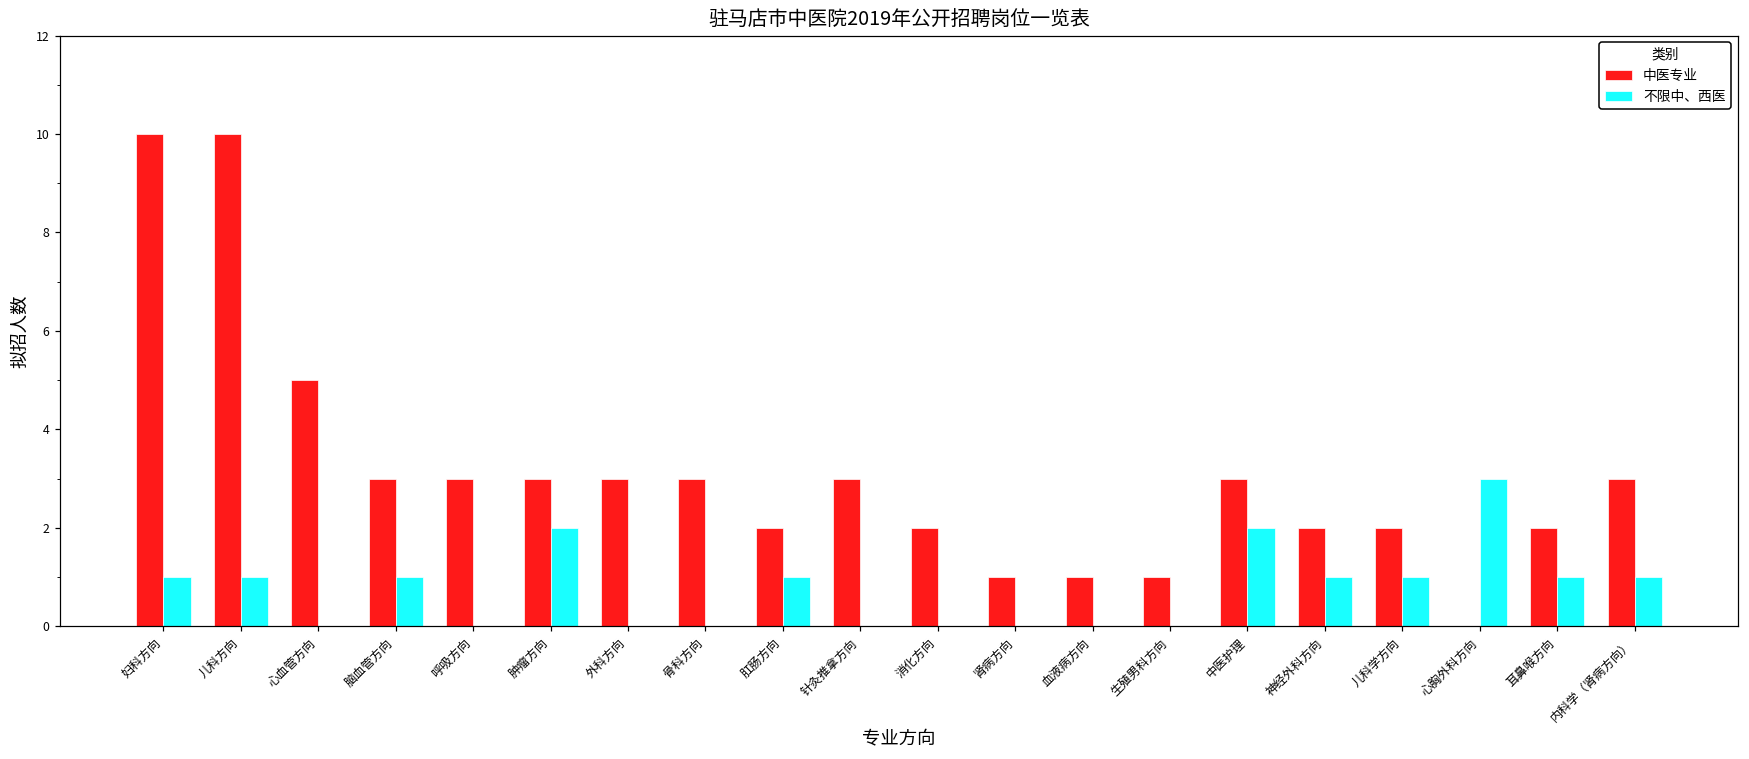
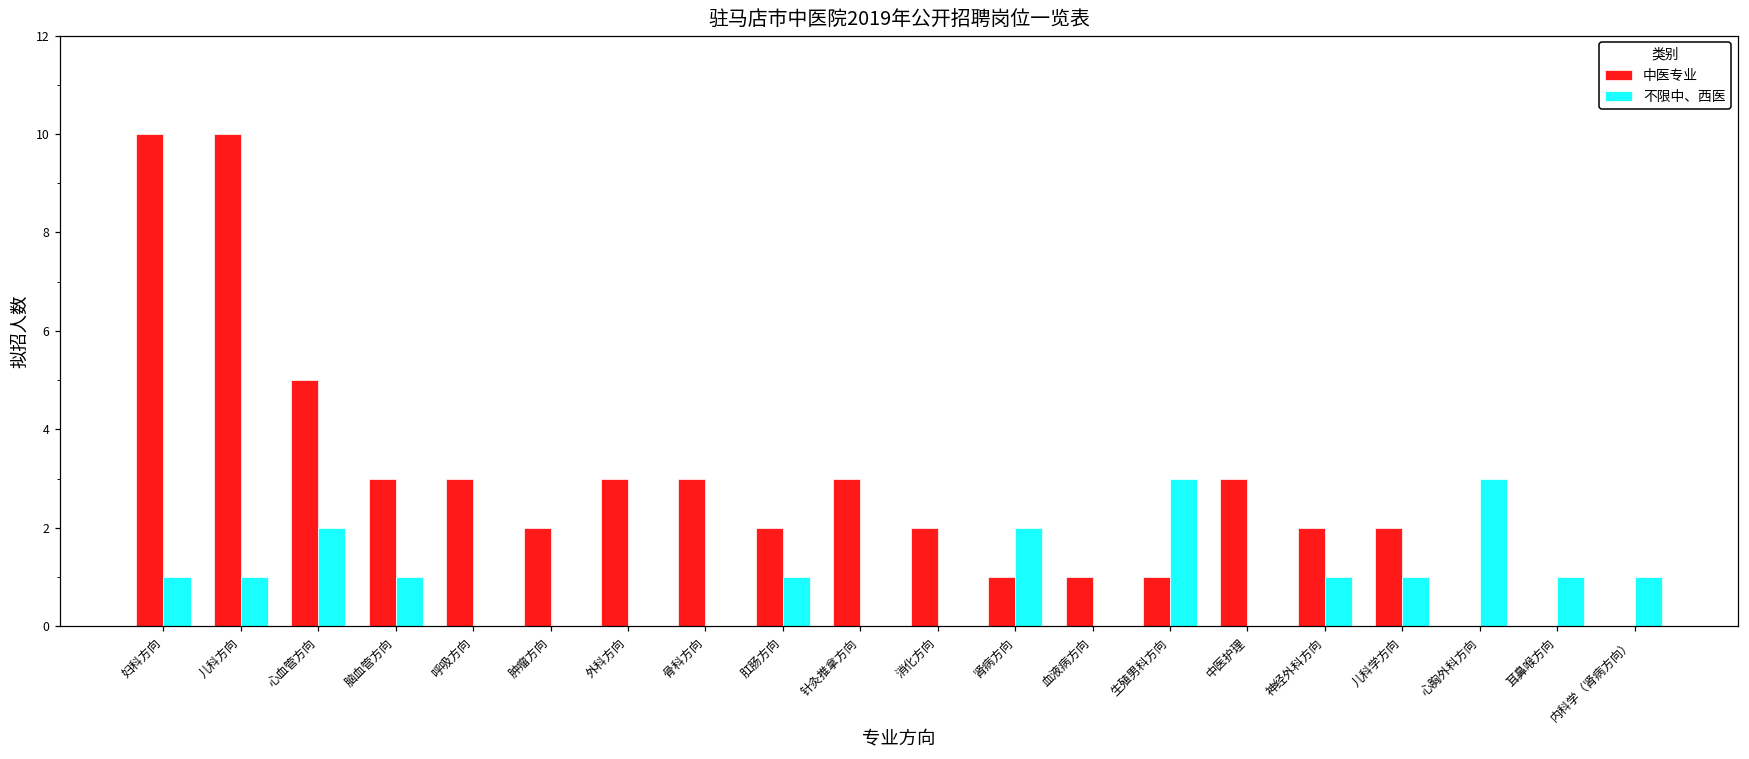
不限中、西医, 心血管方向: 0 -> 2
中医专业, 肿瘤方向: 3 -> 2
不限中、西医, 肿瘤方向: 2 -> 0
不限中、西医, 肾病方向: 0 -> 2
不限中、西医, 生殖男科方向: 0 -> 3
不限中、西医, 中医护理: 2 -> 0
中医专业, 耳鼻喉方向: 2 -> 0
中医专业, 内科学（肾病方向）: 3 -> 0
